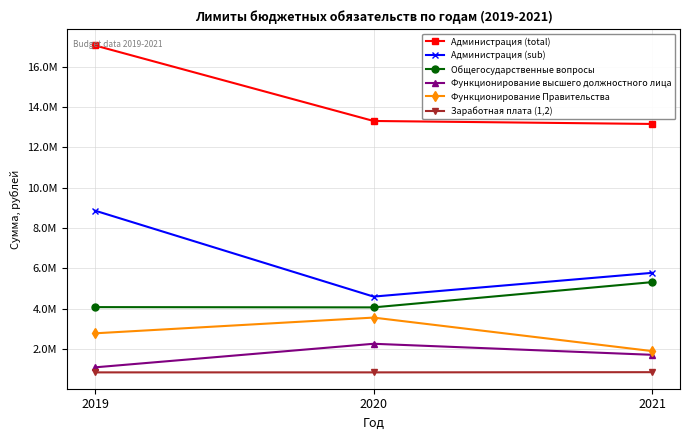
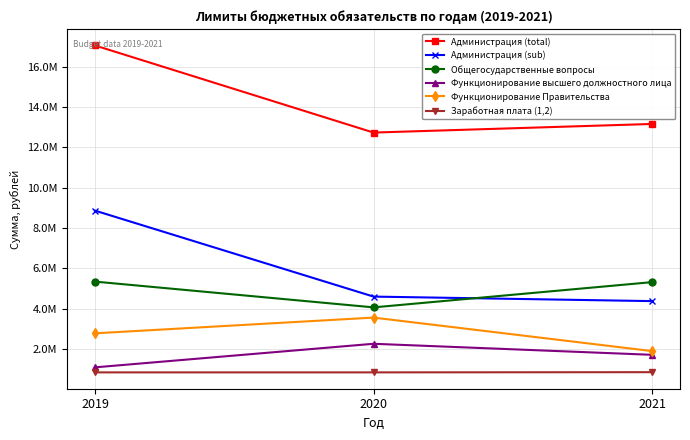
Общегосударственные вопросы, 2019: 4100000 -> 5300000
Администрация (total), 2020: 13300000 -> 12700000
Администрация (sub), 2021: 5800000 -> 4400000
